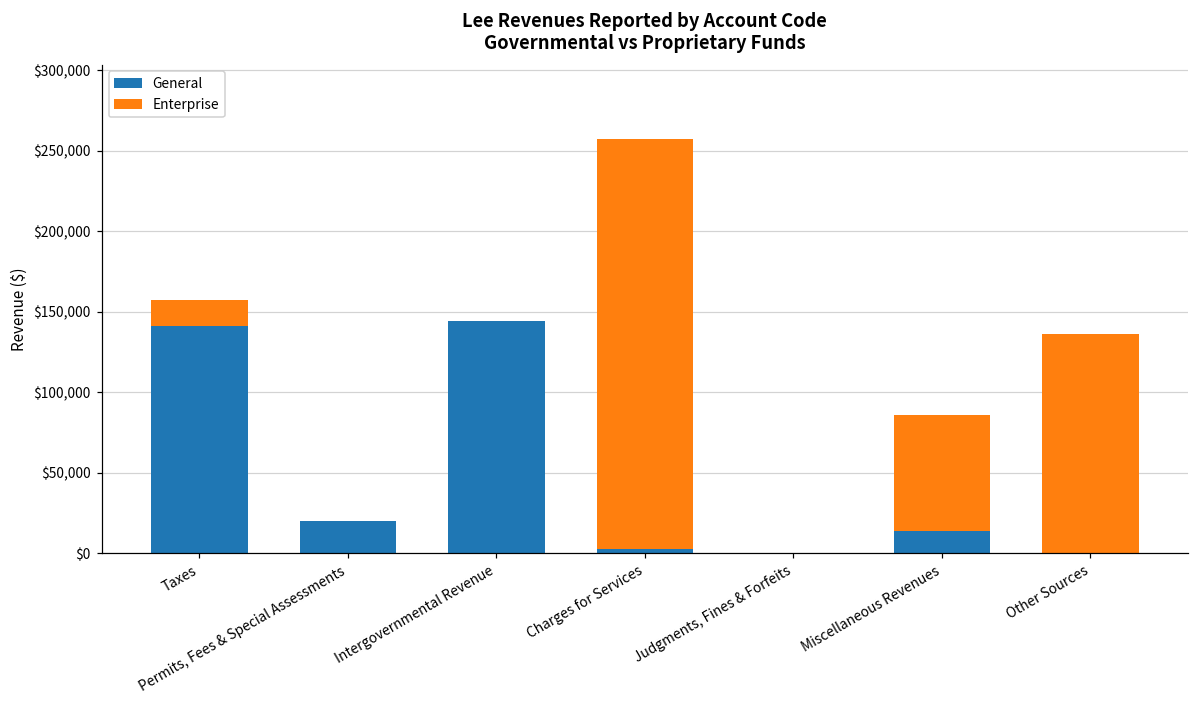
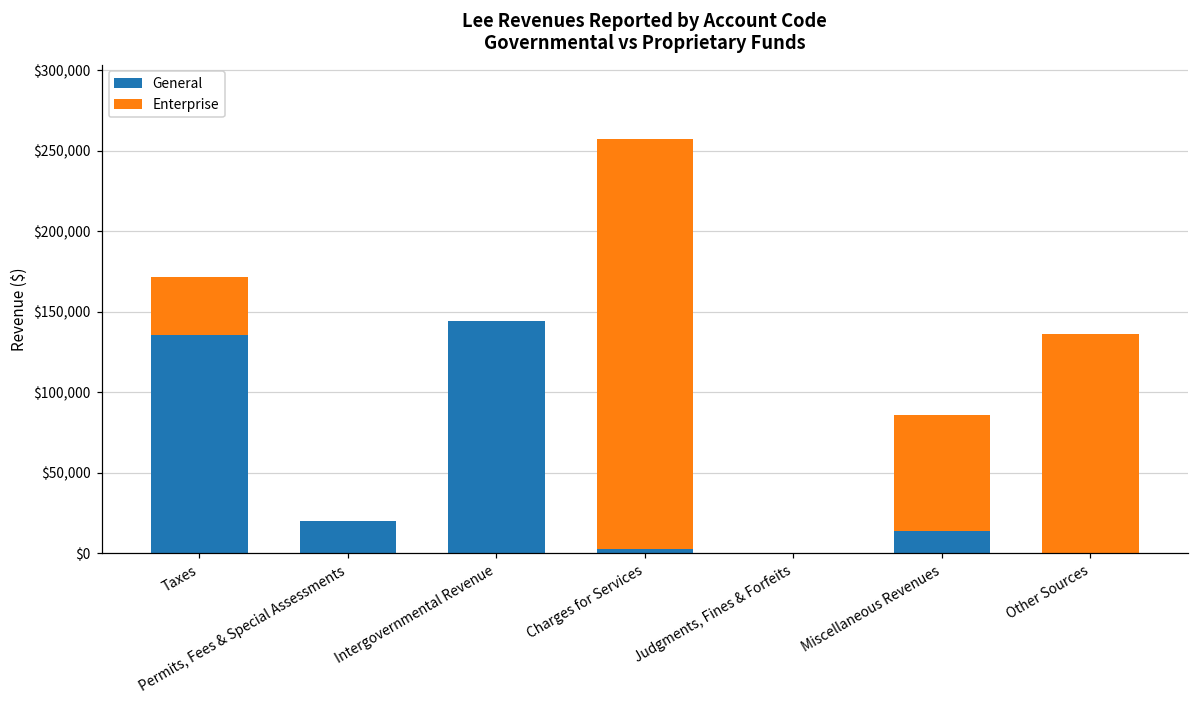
General, Taxes: $141,000 -> $136,000
Enterprise, Taxes: $16,000 -> $36,000
